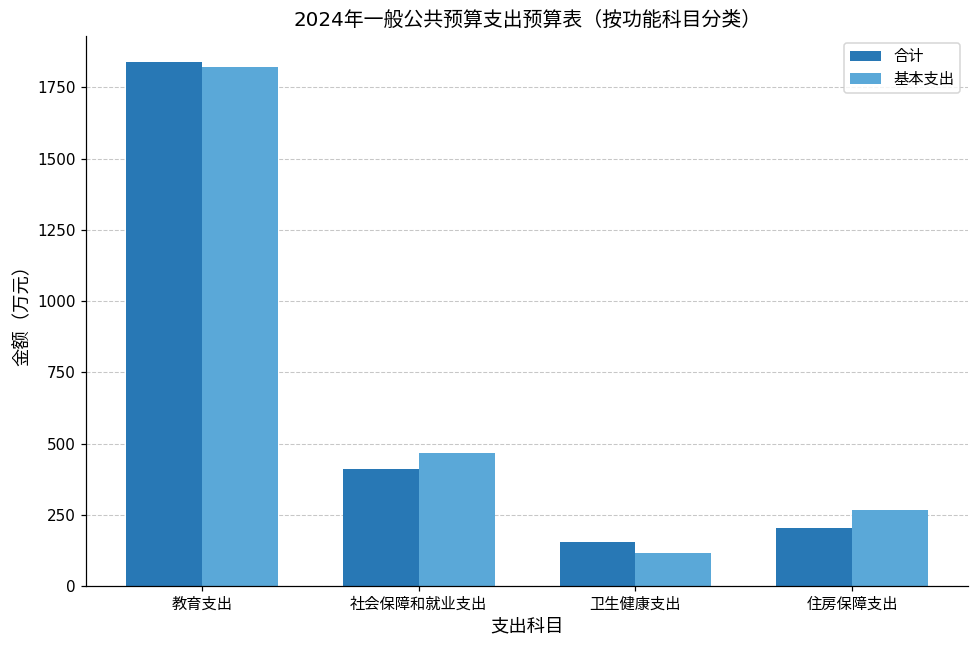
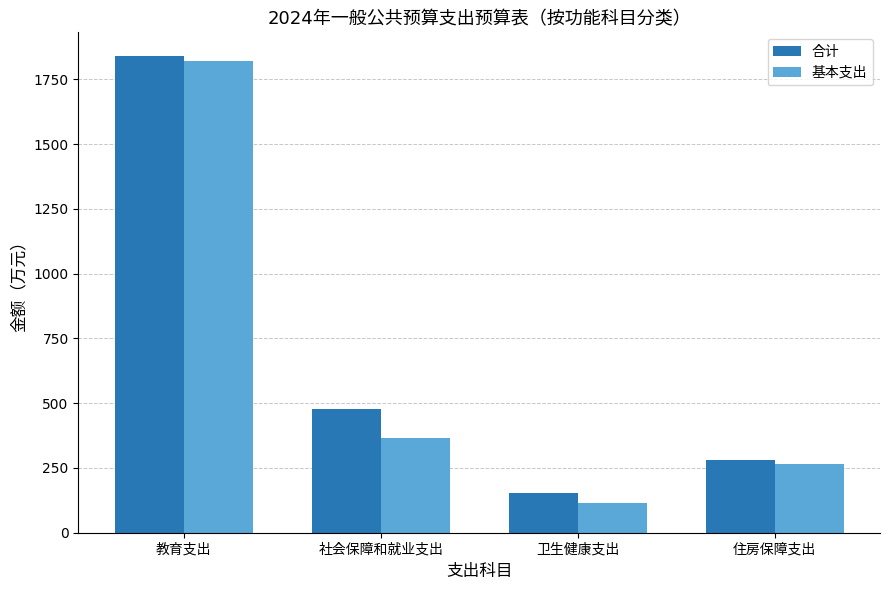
合计, 社会保障和就业支出: 410 -> 480
基本支出, 社会保障和就业支出: 470 -> 370
合计, 住房保障支出: 200 -> 280
